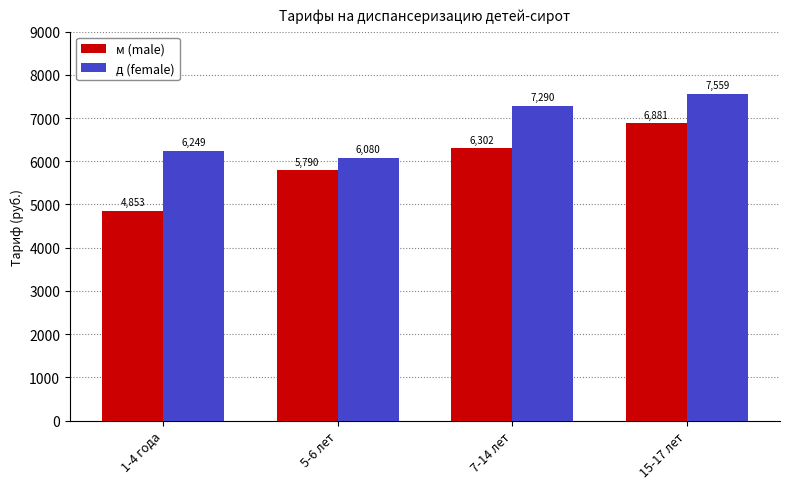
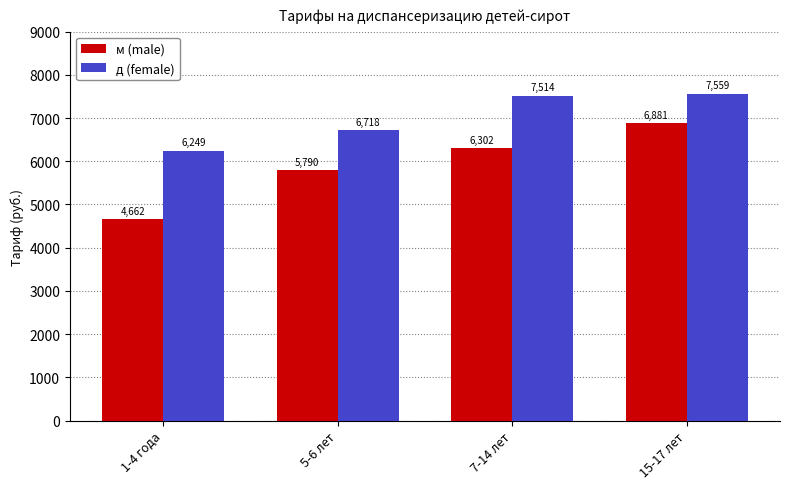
м (male), 1-4 года: 4,853 -> 4,662
д (female), 5-6 лет: 6,080 -> 6,718
д (female), 7-14 лет: 7,290 -> 7,514
